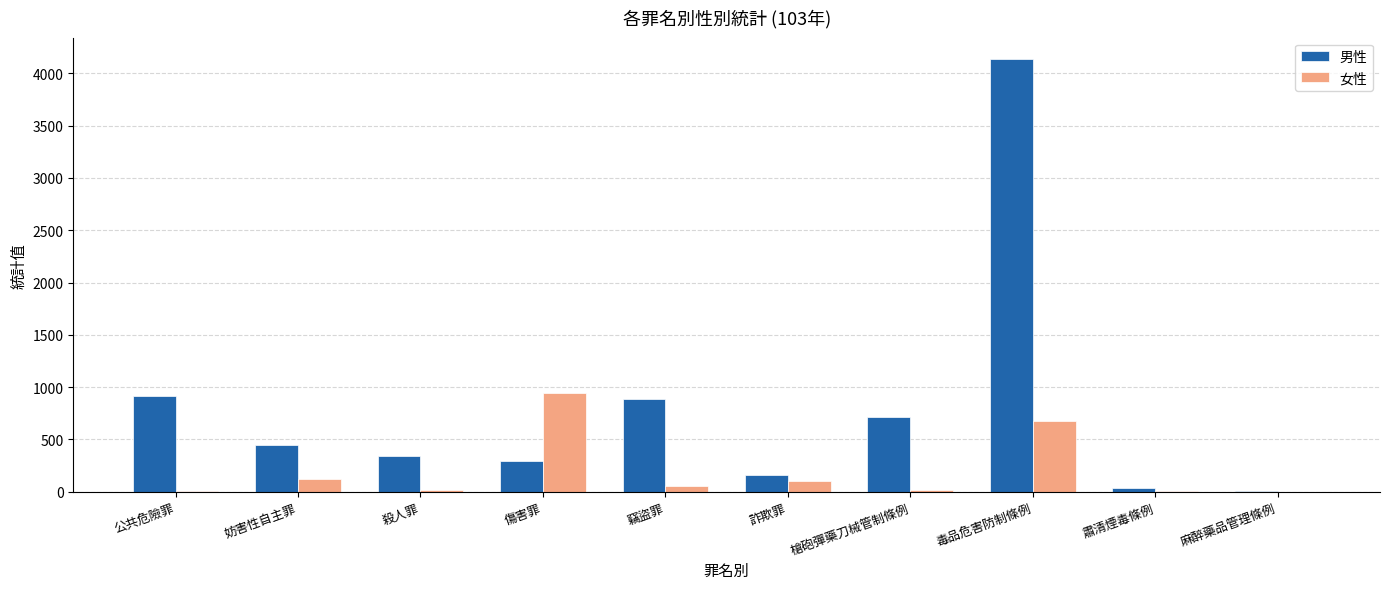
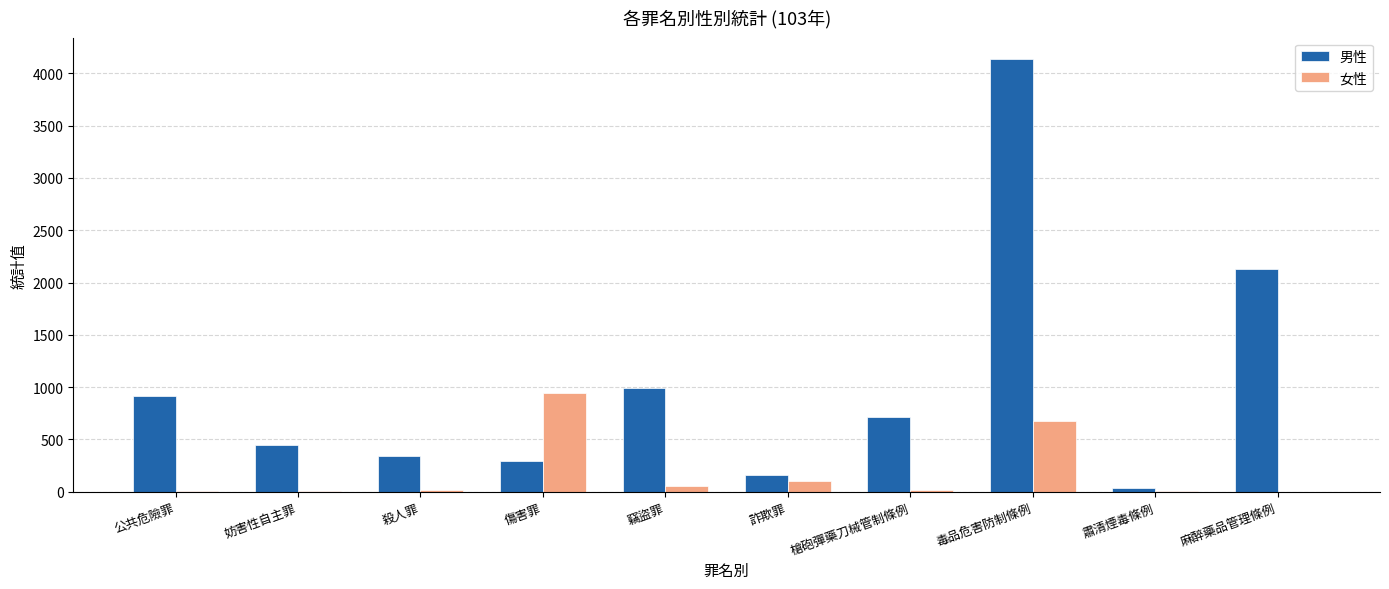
女性, 妨害性自主罪: 120 -> 10
男性, 竊盜罪: 890 -> 1000
男性, 麻醉藥品管理條例: 10 -> 2130
